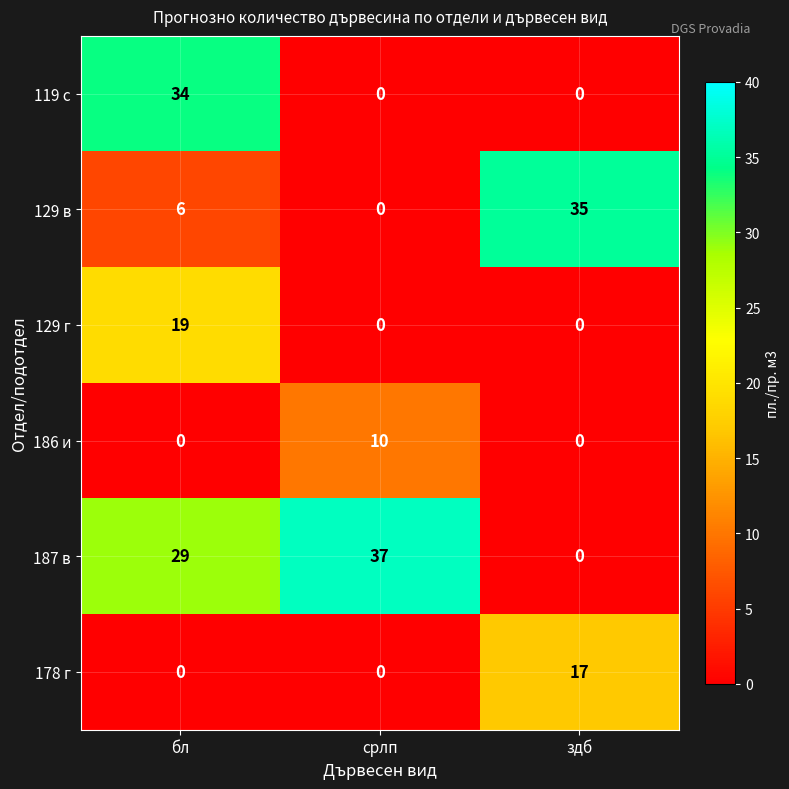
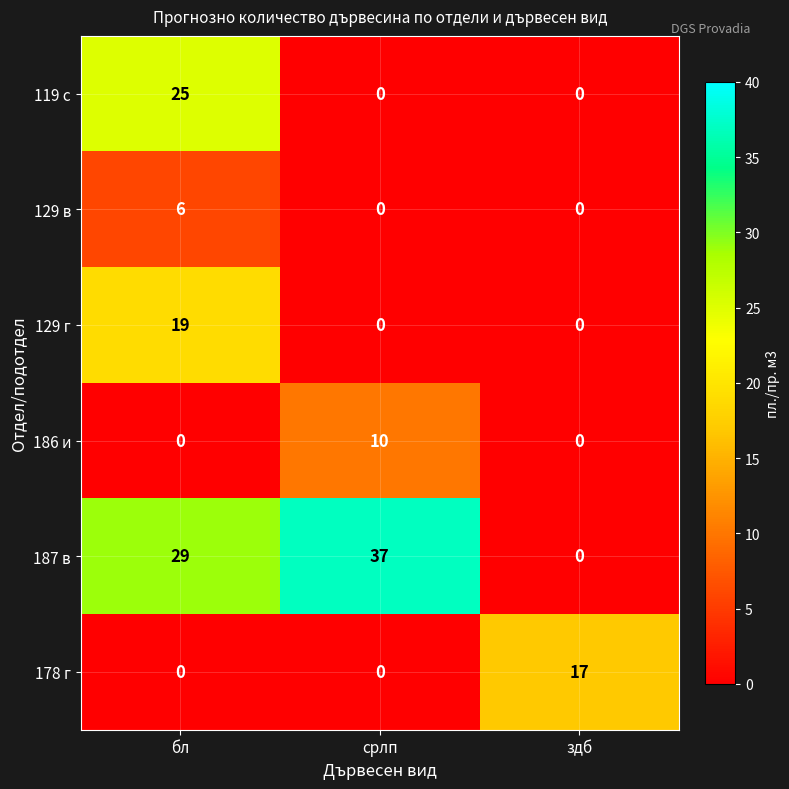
119 с, бл: 34 -> 25
129 в, здб: 35 -> 0
